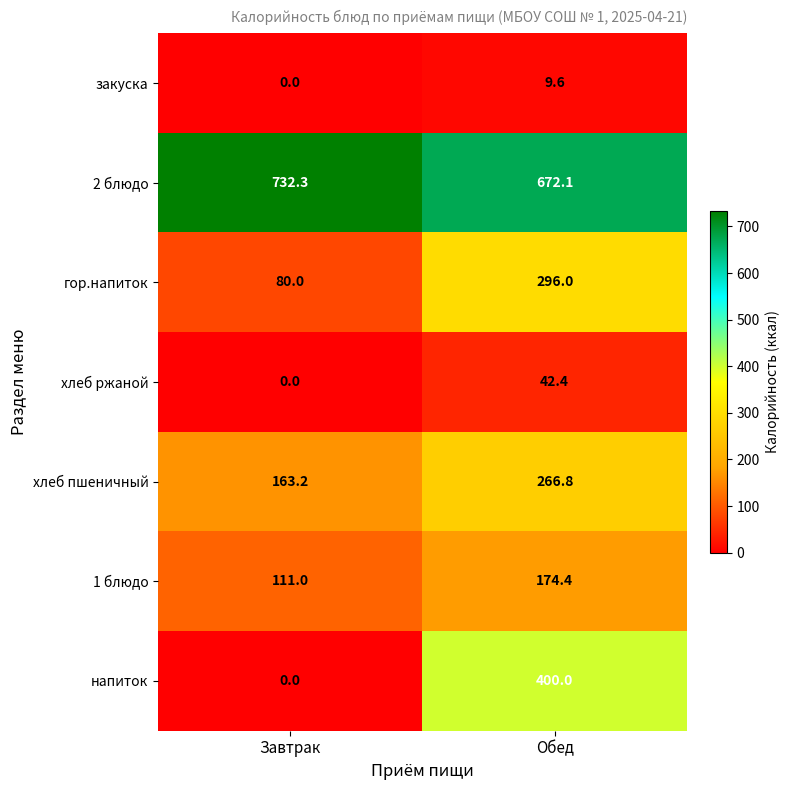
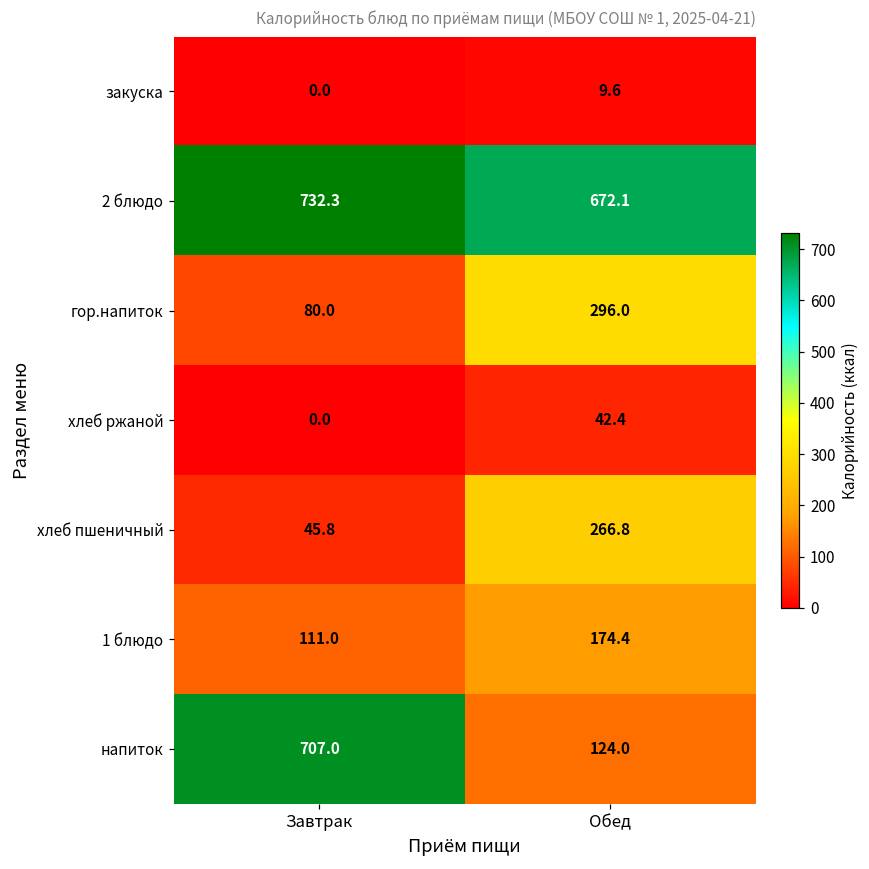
хлеб пшеничный, Завтрак: 163.2 -> 45.8
напиток, Завтрак: 0.0 -> 707.0
напиток, Обед: 400.0 -> 124.0
